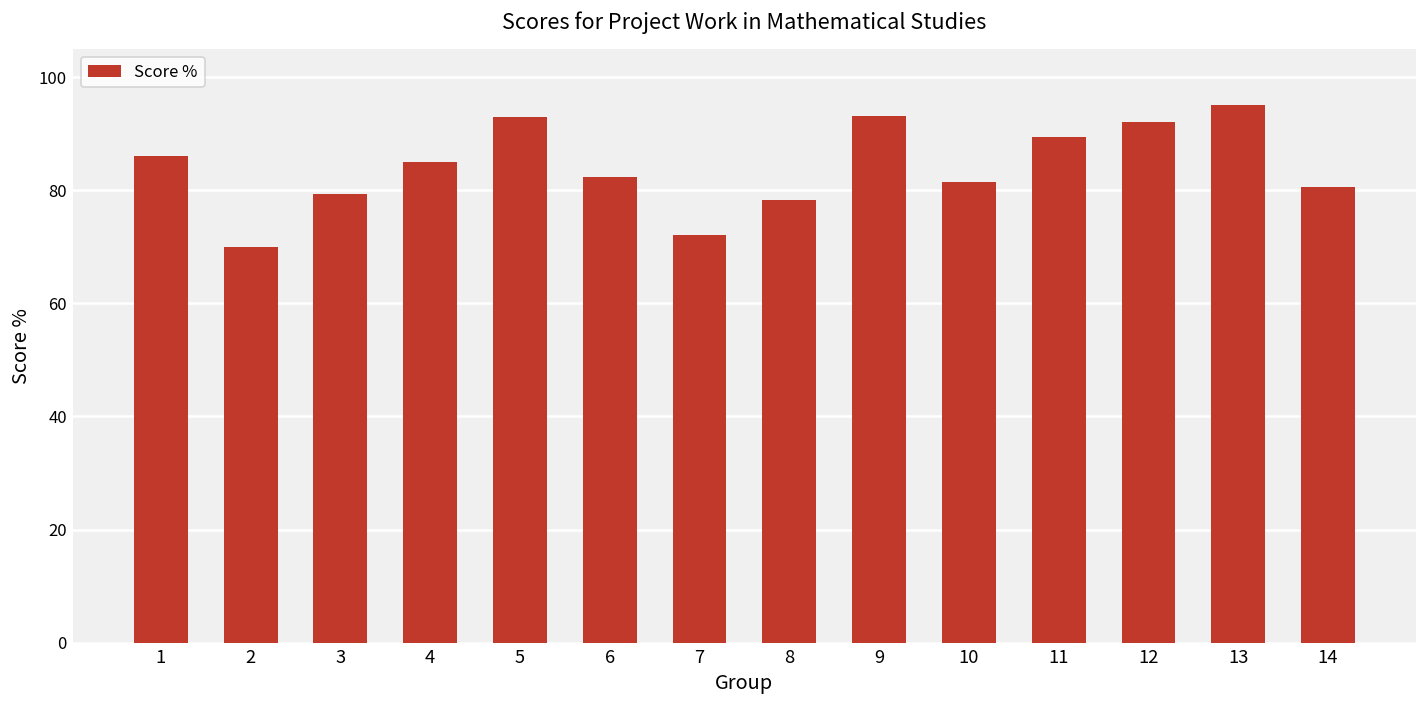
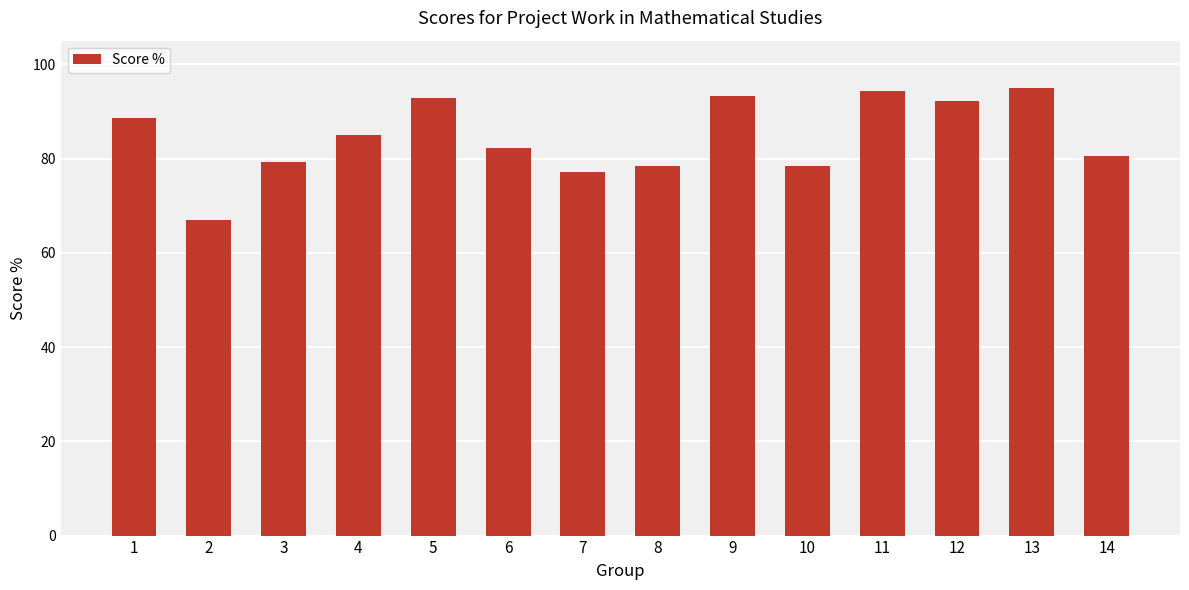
1: 86 -> 89
2: 70 -> 67
7: 72 -> 77
10: 81 -> 78
11: 89 -> 94
